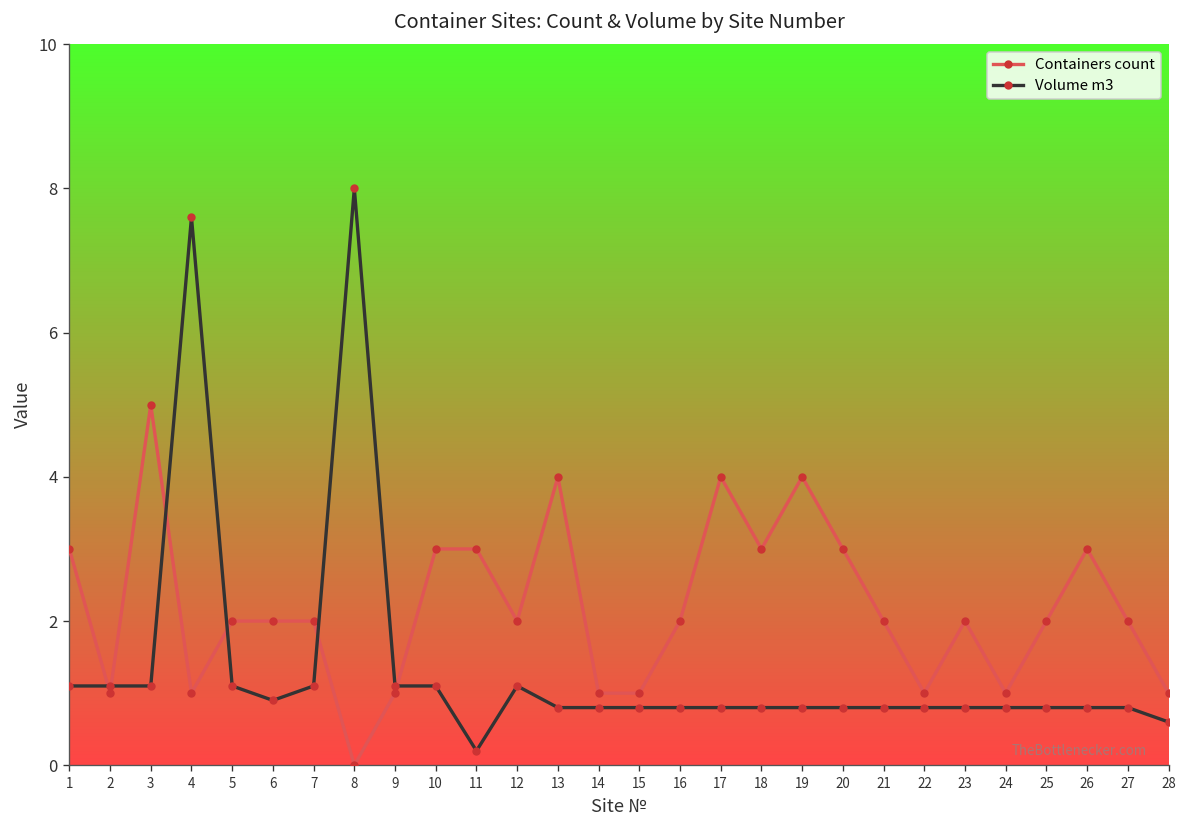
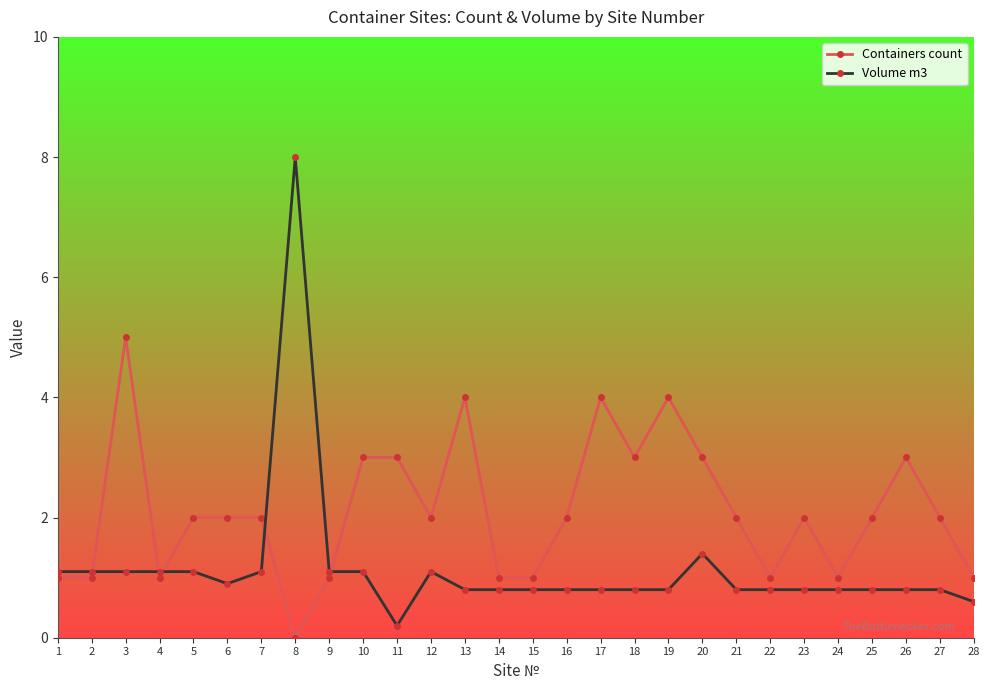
Containers count, 1: 3 -> 1
Volume m3, 4: 7.6 -> 1.1
Volume m3, 20: 0.8 -> 1.4
